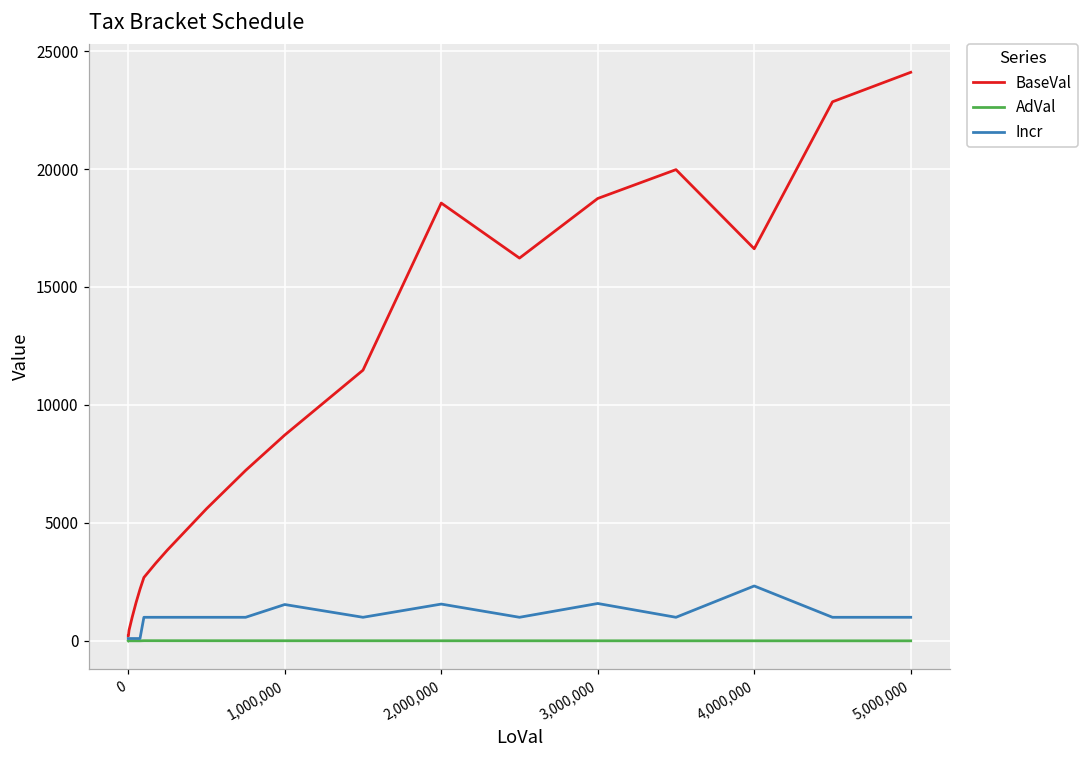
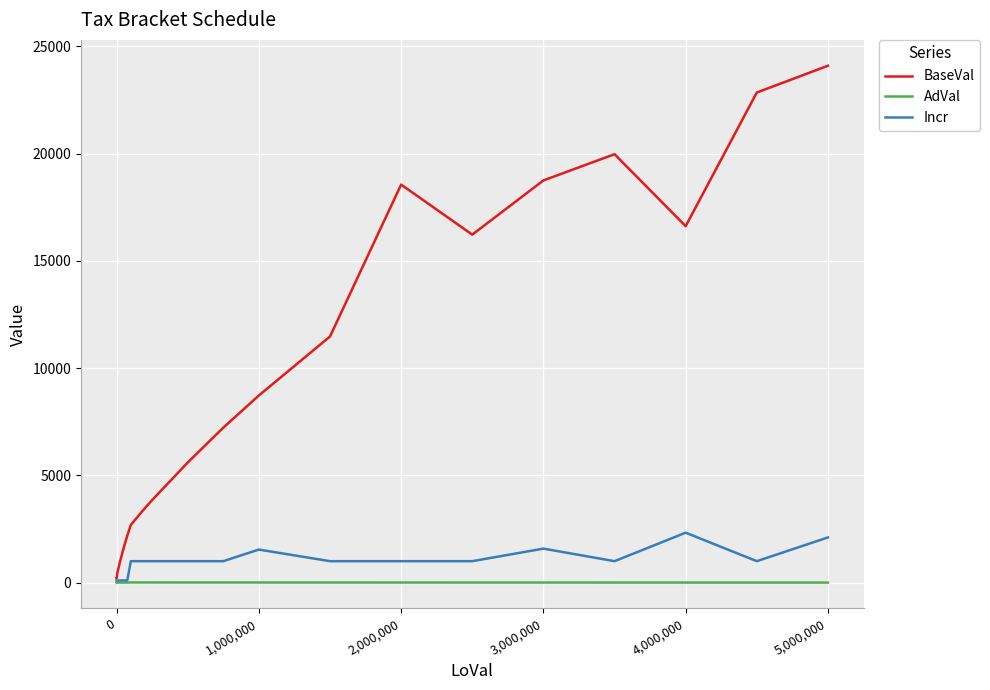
Incr, 2,000,000: 1600 -> 1000
Incr, 5,000,000: 1000 -> 2100
